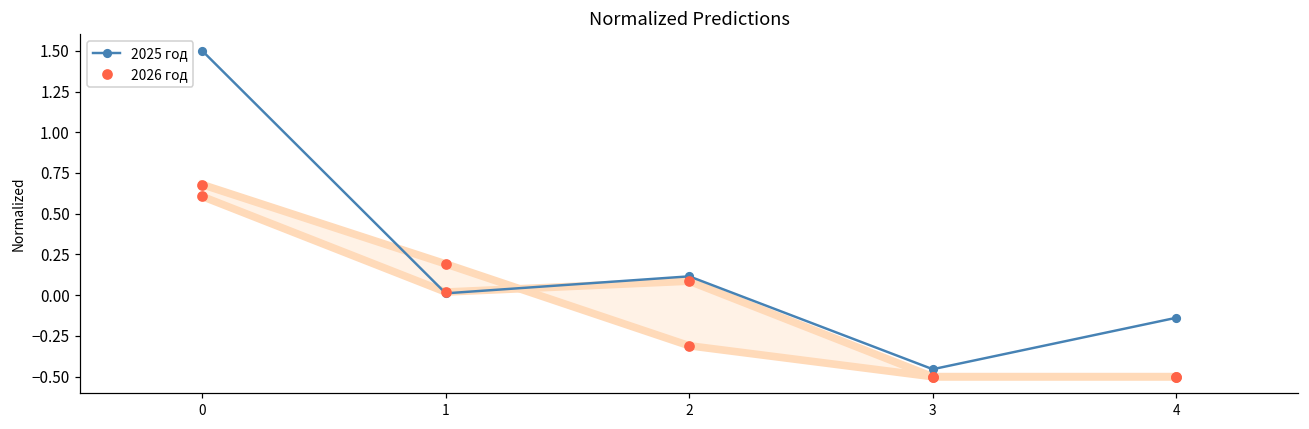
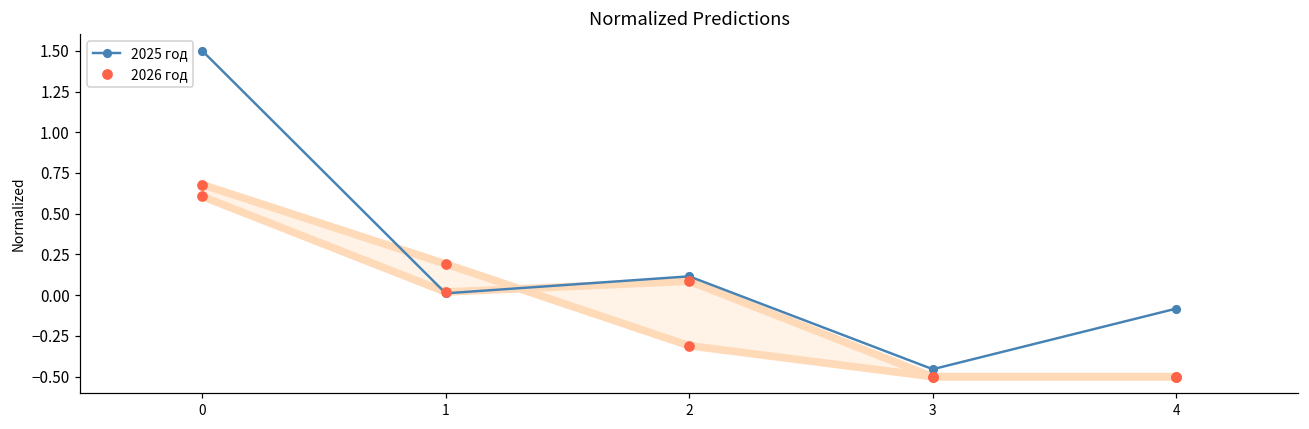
2025 год, 4: -0.14 -> -0.08
